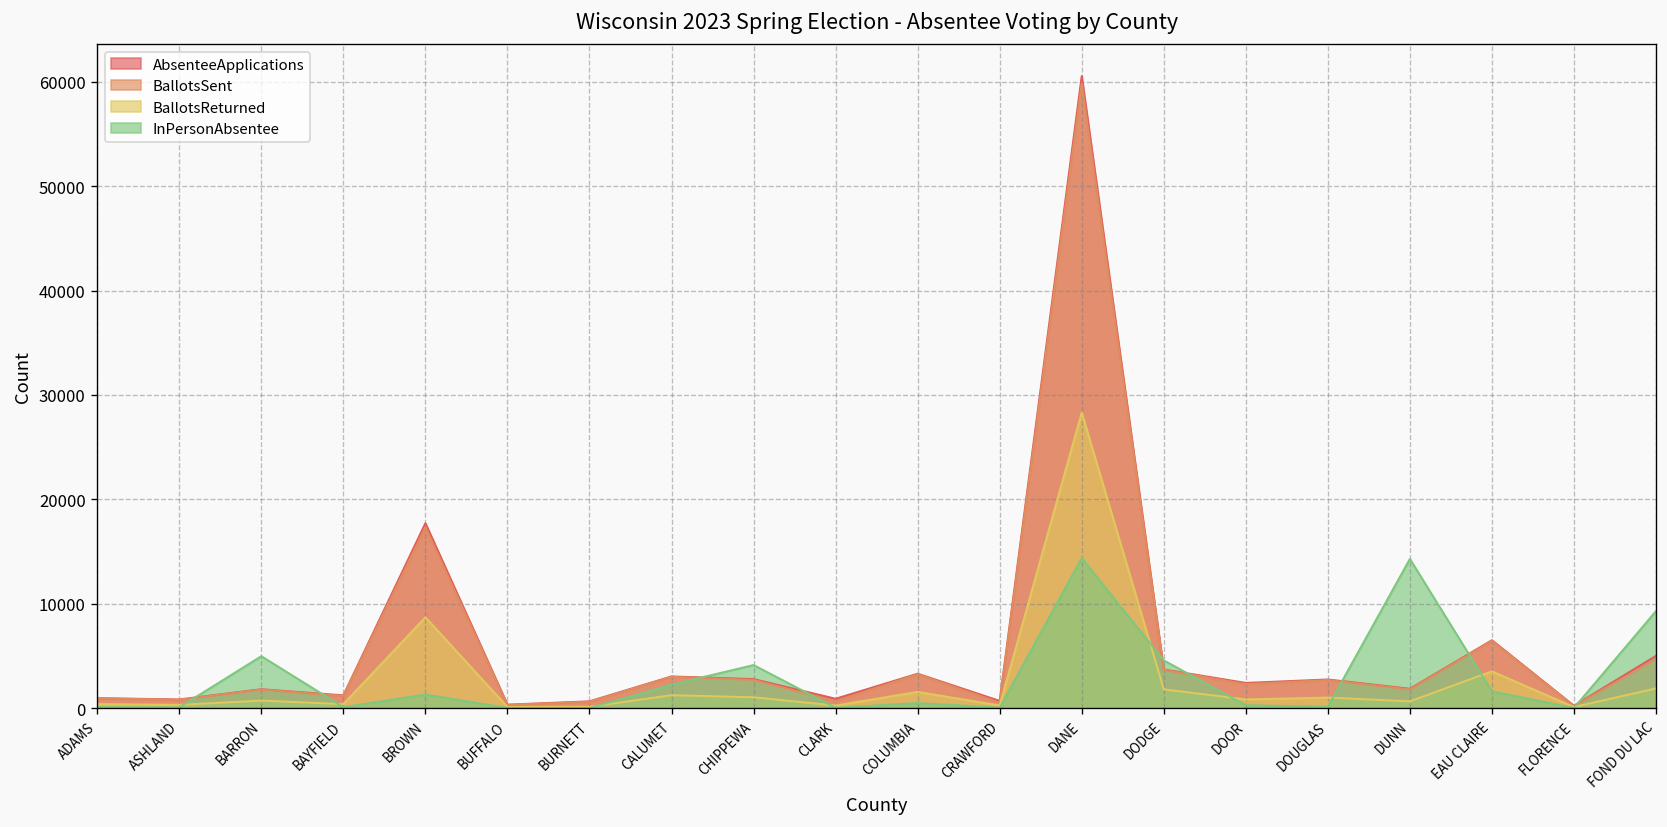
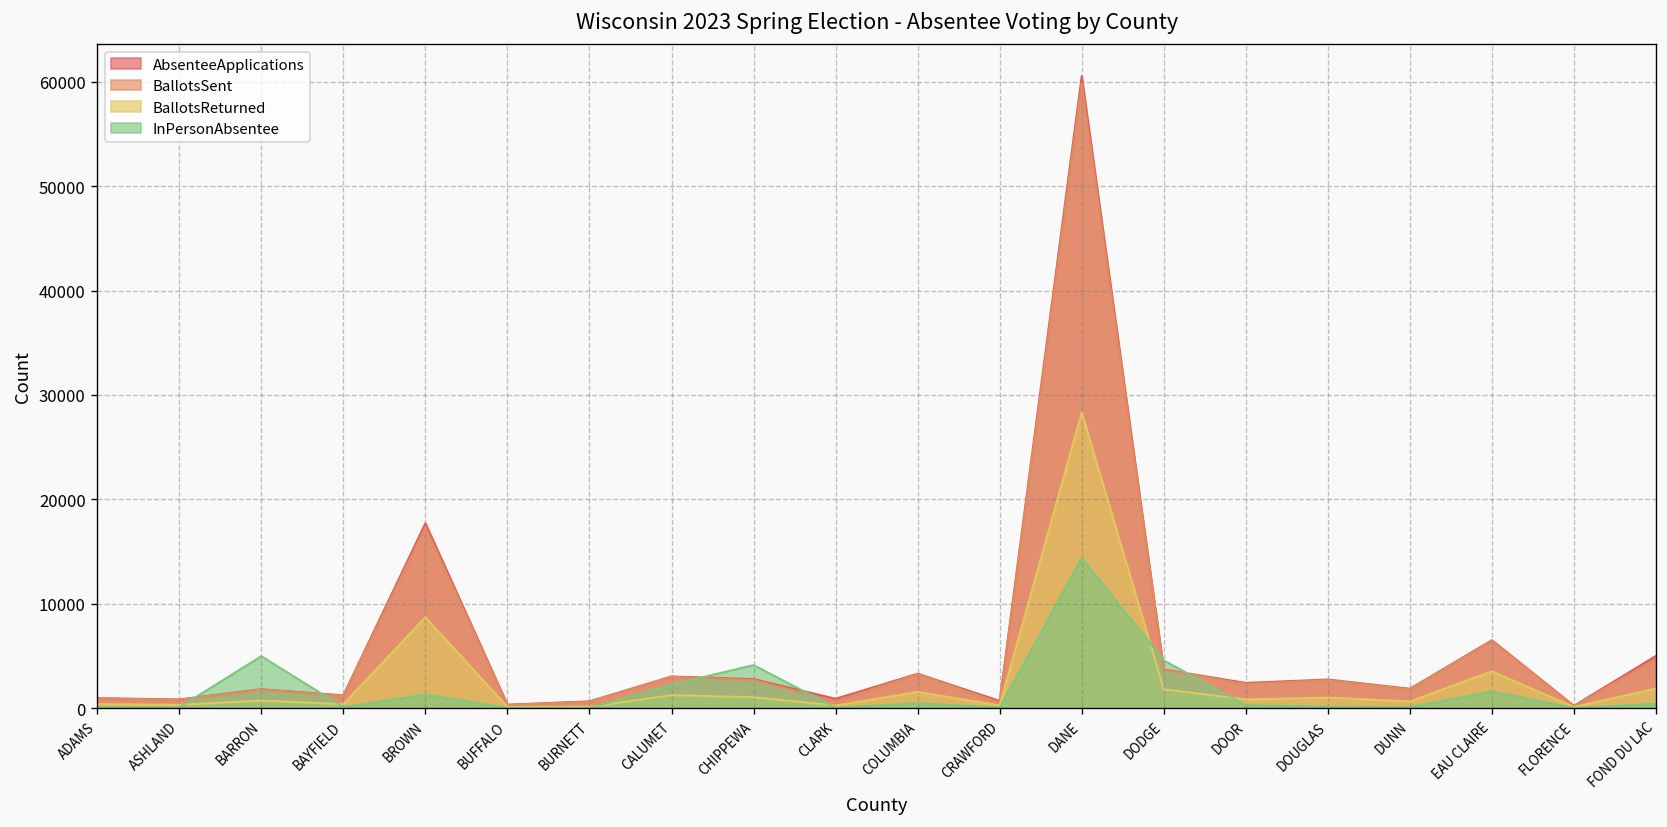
InPersonAbsentee, DUNN: 14000 -> 0
InPersonAbsentee, FOND DU LAC: 9000 -> 0
